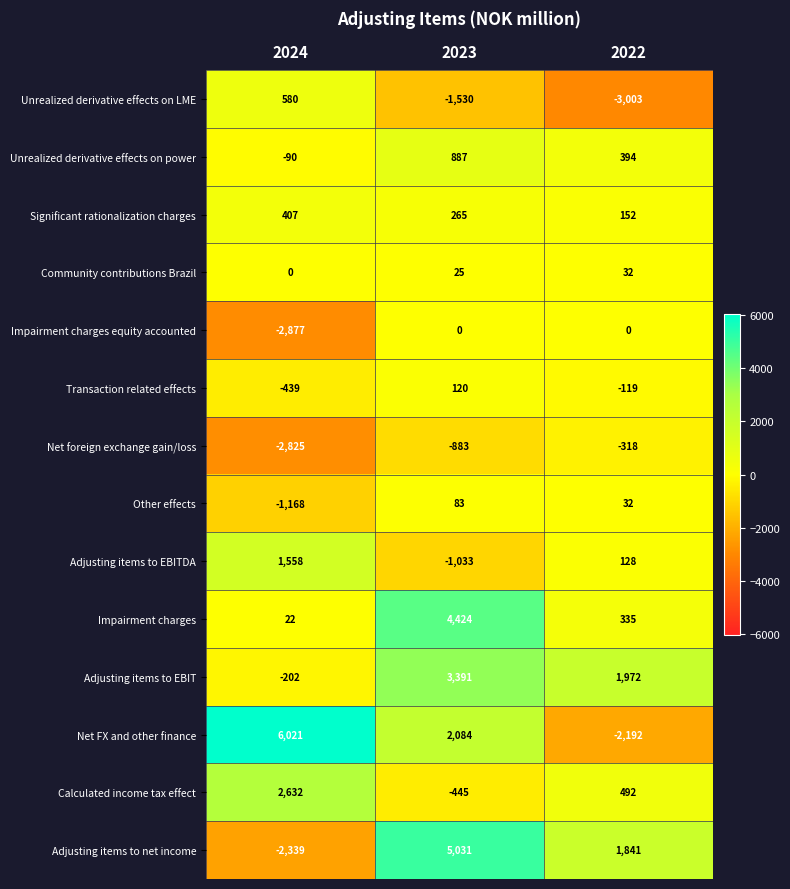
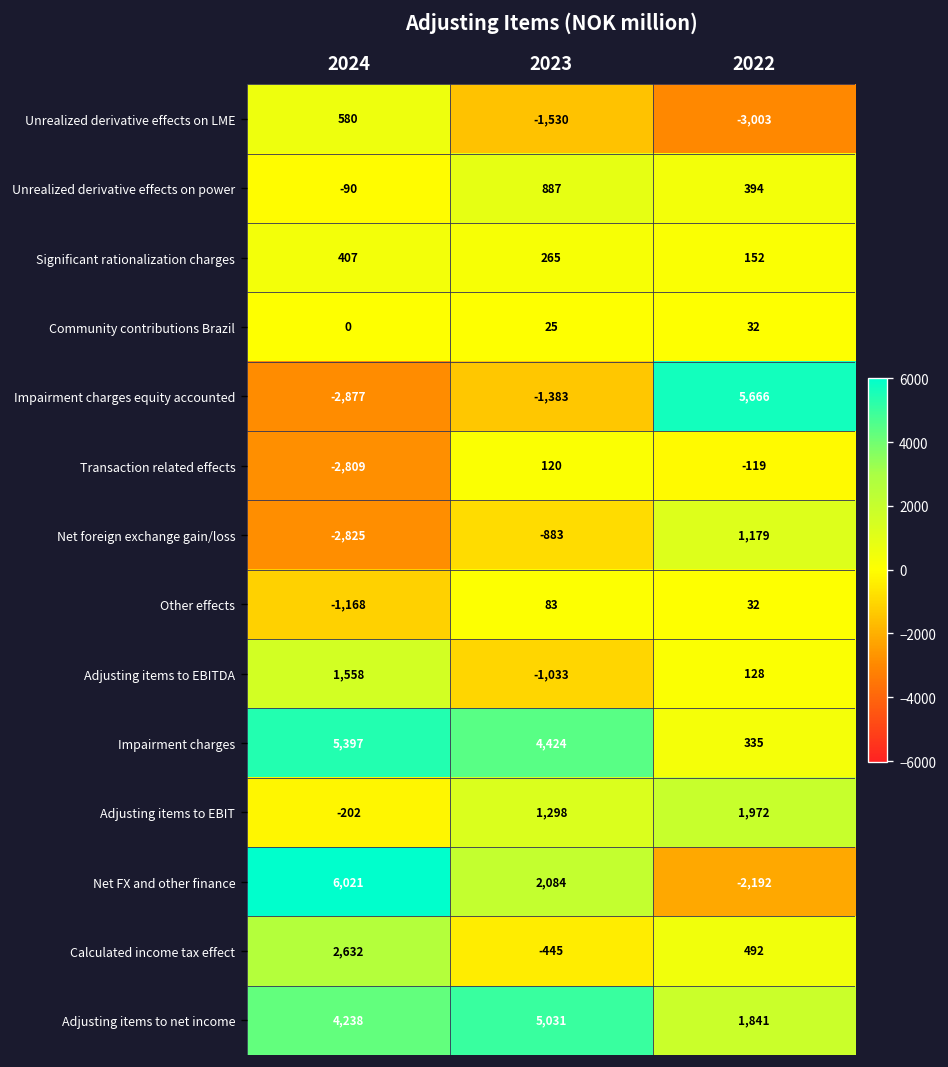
Impairment charges equity accounted, 2023: 0 -> -1,383
Impairment charges equity accounted, 2022: 0 -> 5,666
Transaction related effects, 2024: -439 -> -2,809
Net foreign exchange gain/loss, 2022: -318 -> 1,179
Impairment charges, 2024: 22 -> 5,397
Adjusting items to EBIT, 2023: 3,391 -> 1,298
Adjusting items to net income, 2024: -2,339 -> 4,238
